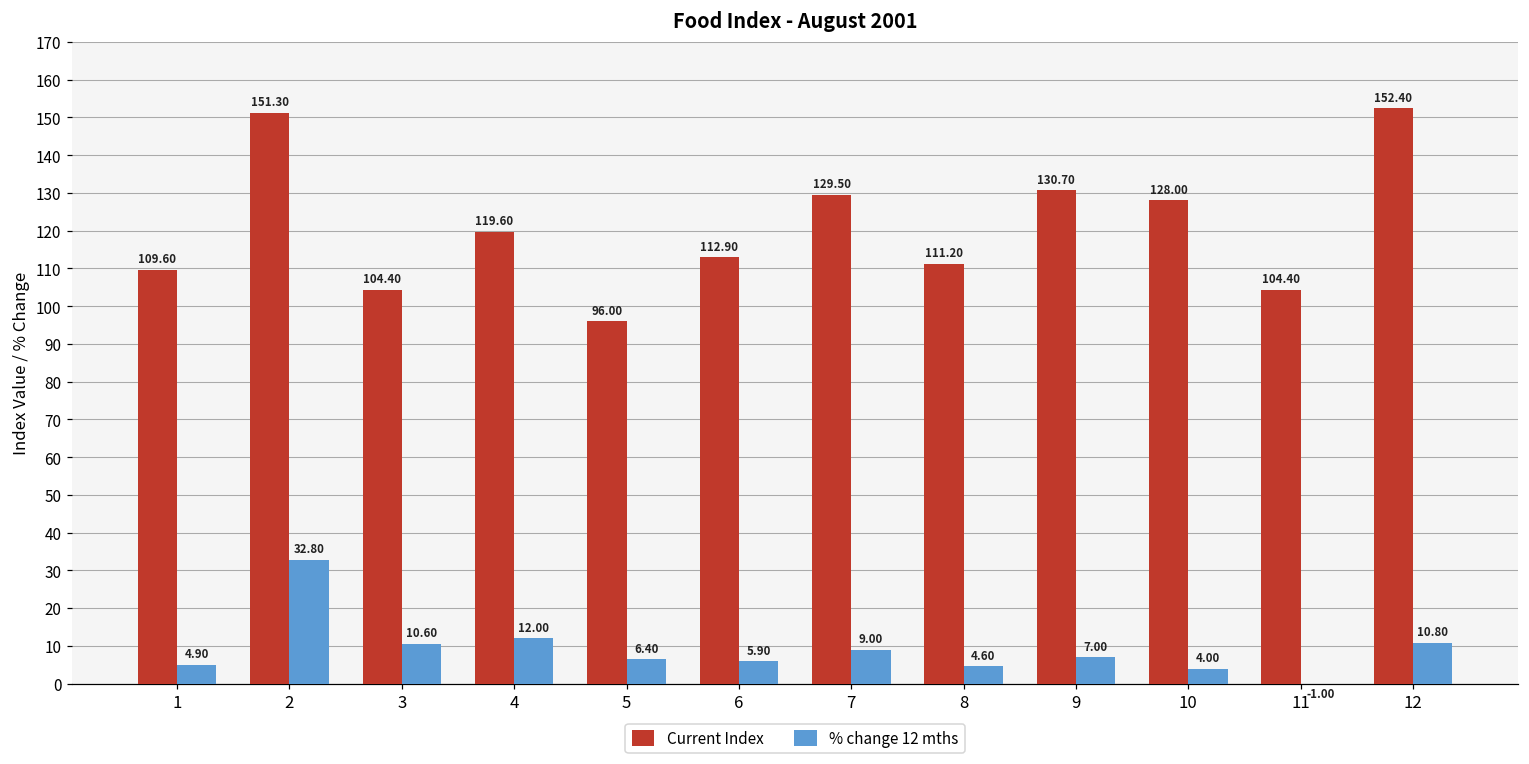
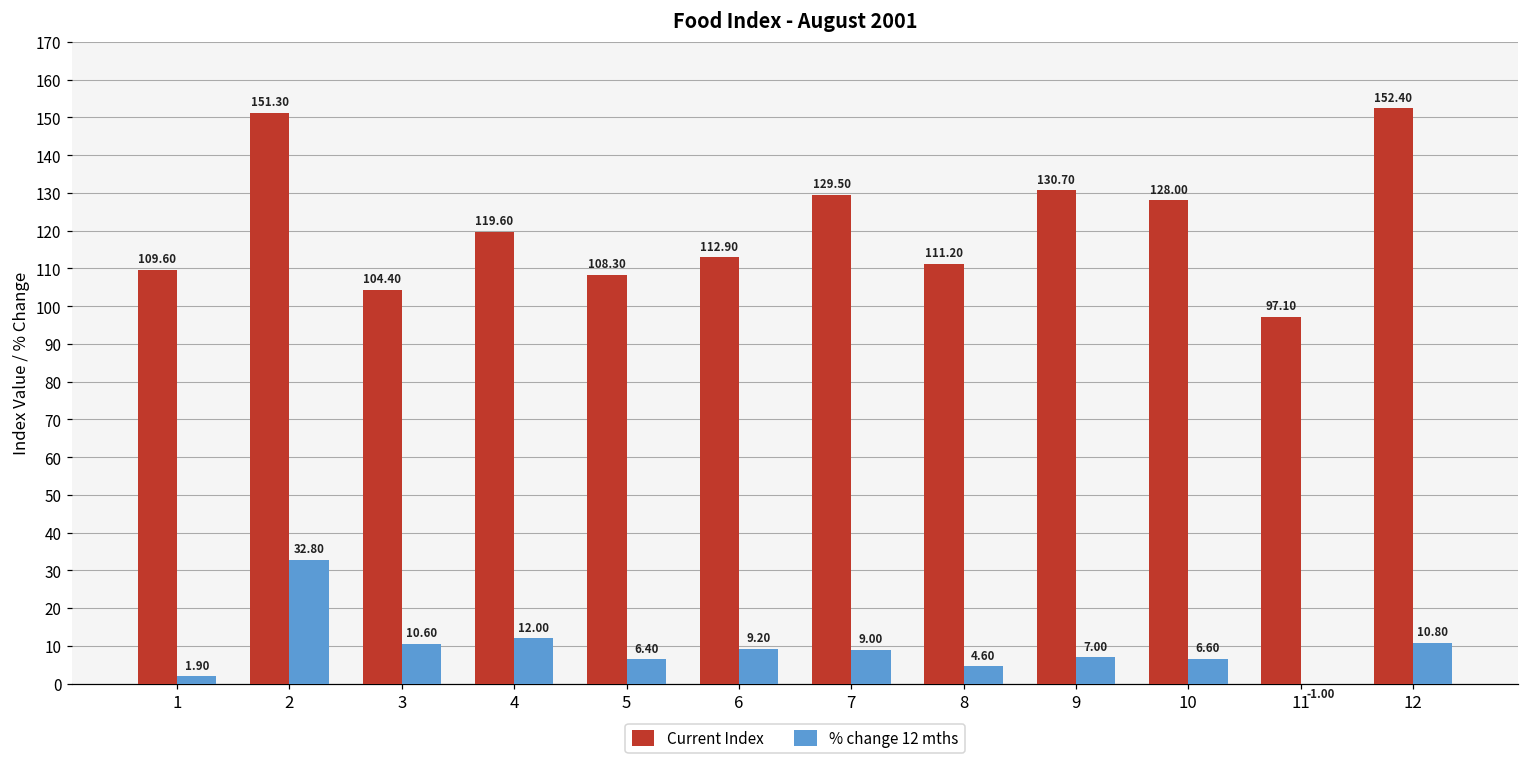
% change 12 mths, 1: 4.90 -> 1.90
Current Index, 5: 96.00 -> 108.30
% change 12 mths, 6: 5.90 -> 9.20
% change 12 mths, 10: 4.00 -> 6.60
Current Index, 11: 104.40 -> 97.10
